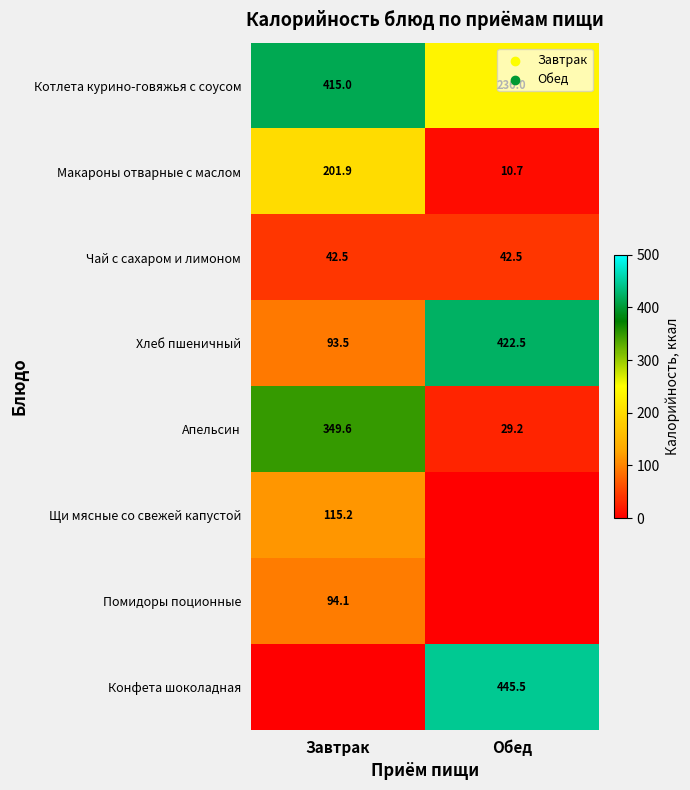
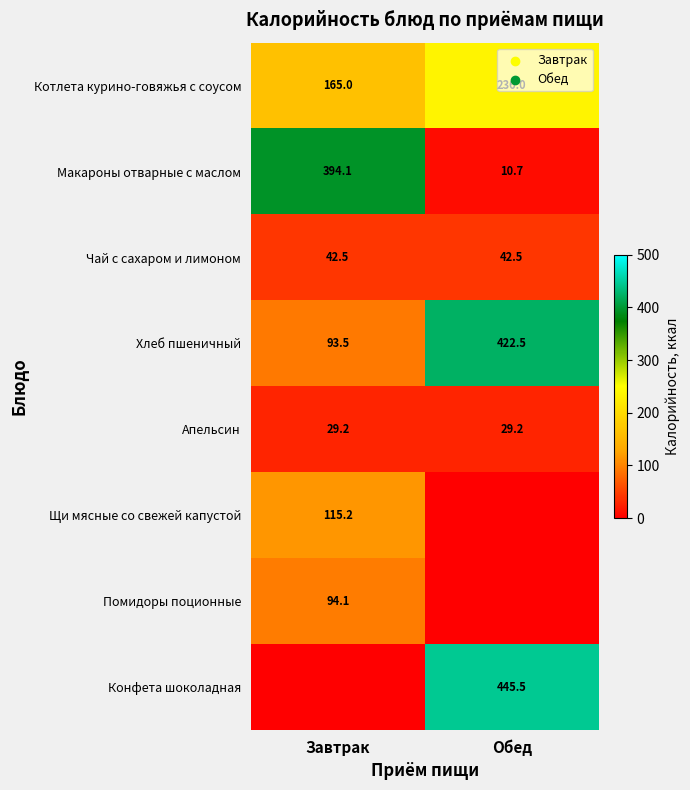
Котлета курино-говяжья с соусом, Завтрак: 415.0 -> 165.0
Макароны отварные с маслом, Завтрак: 201.9 -> 394.1
Апельсин, Завтрак: 349.6 -> 29.2
